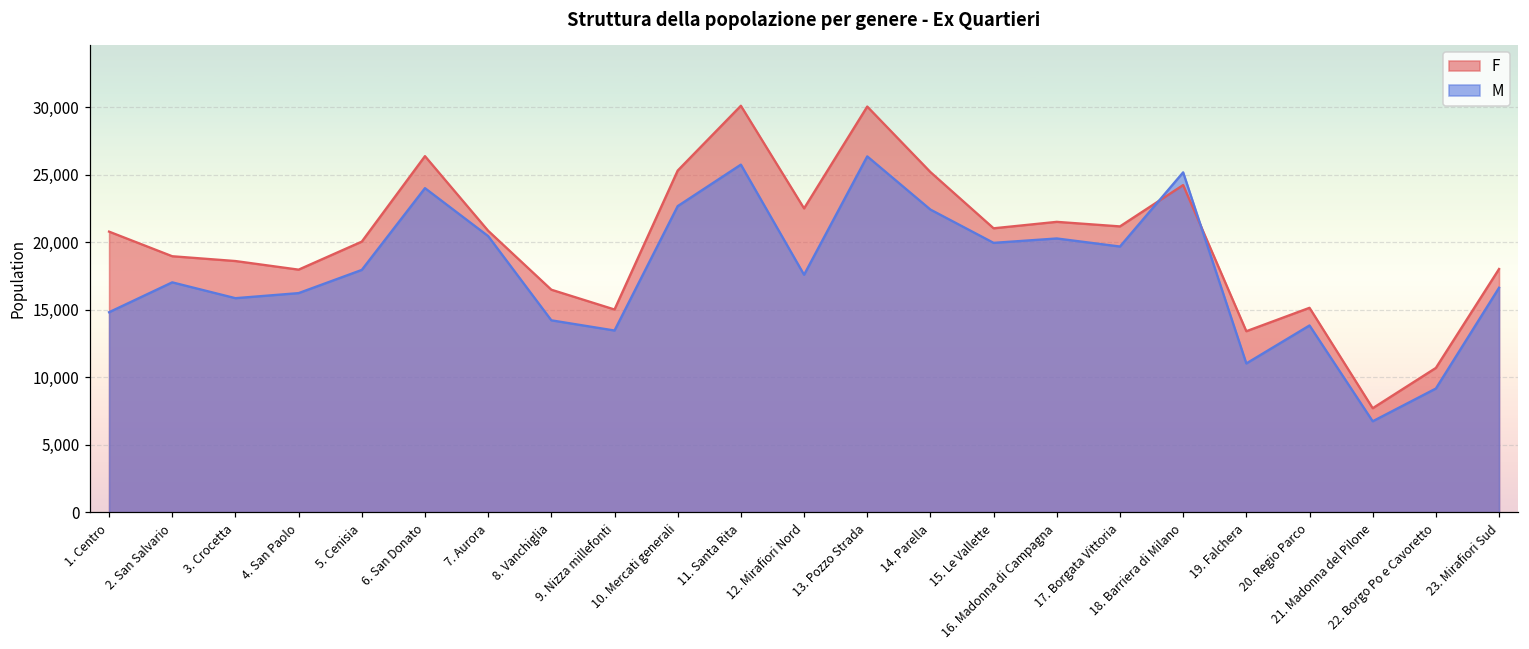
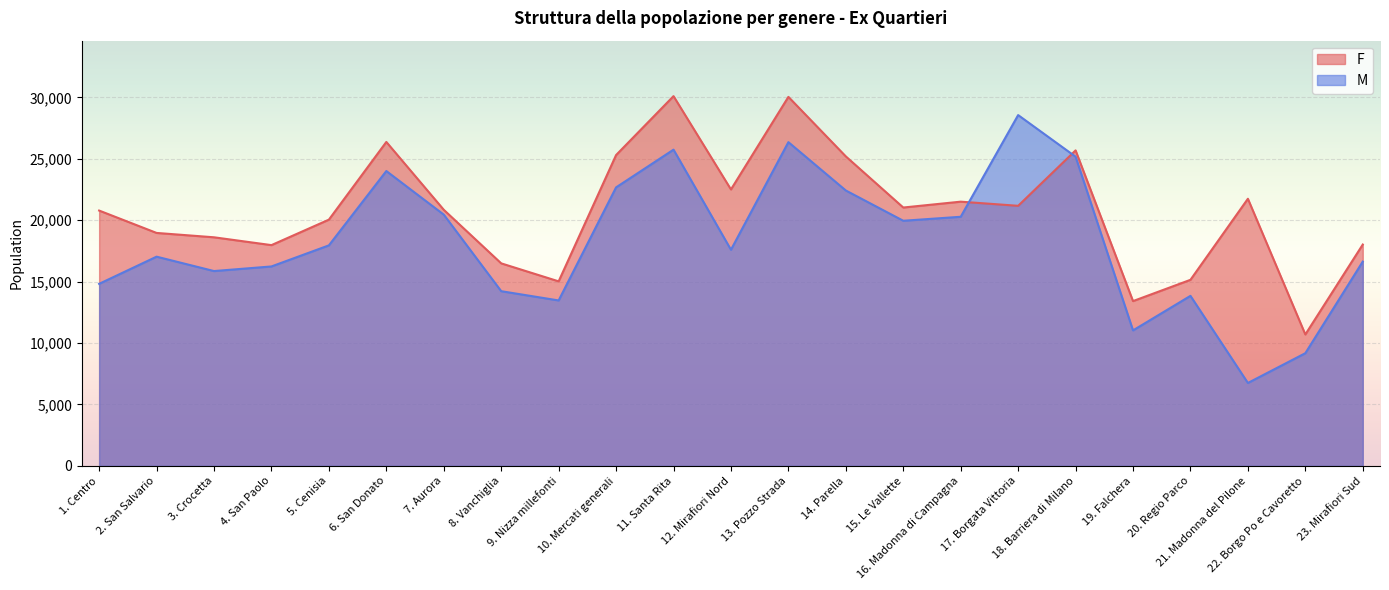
M, 17. Borgata Vittoria: 19,700 -> 28,600
F, 18. Barriera di Milano: 24,200 -> 25,700
F, 21. Madonna del Pilone: 7,700 -> 21,800
